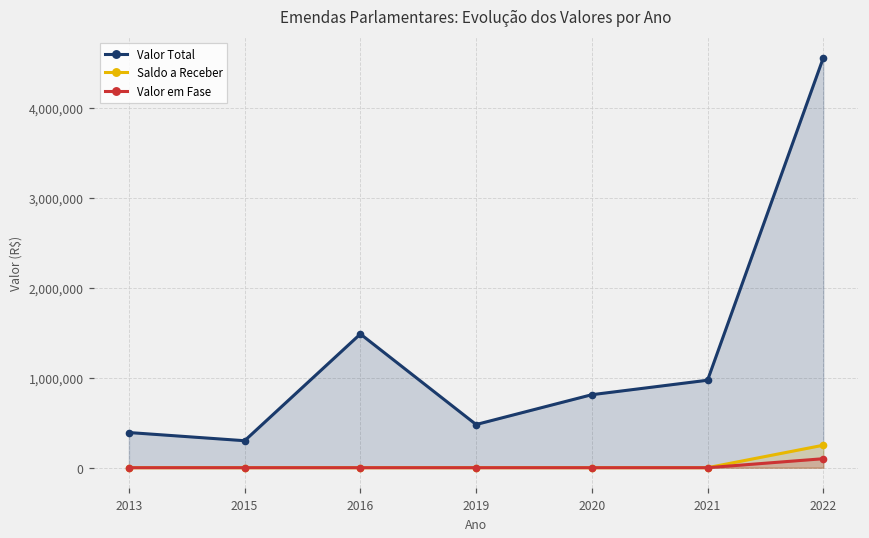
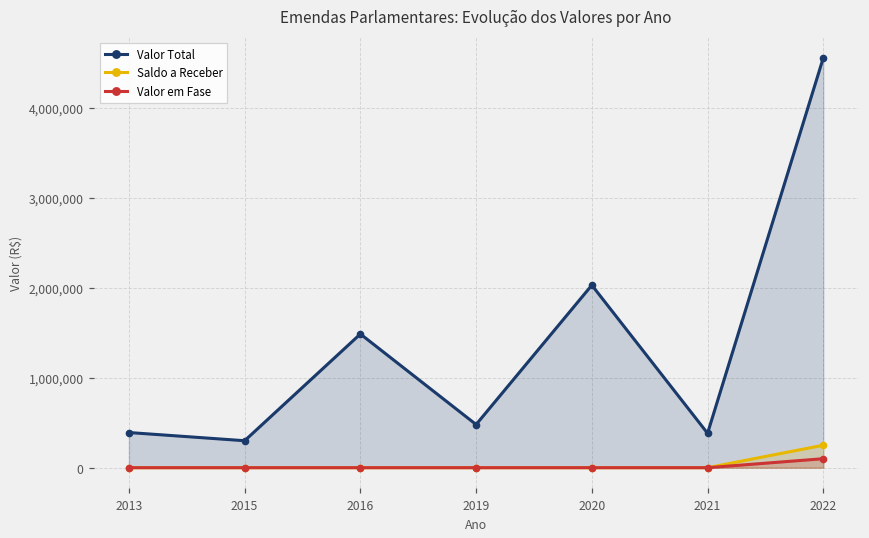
Valor Total, 2020: 800,000 -> 2,000,000
Valor Total, 2021: 1,000,000 -> 400,000
